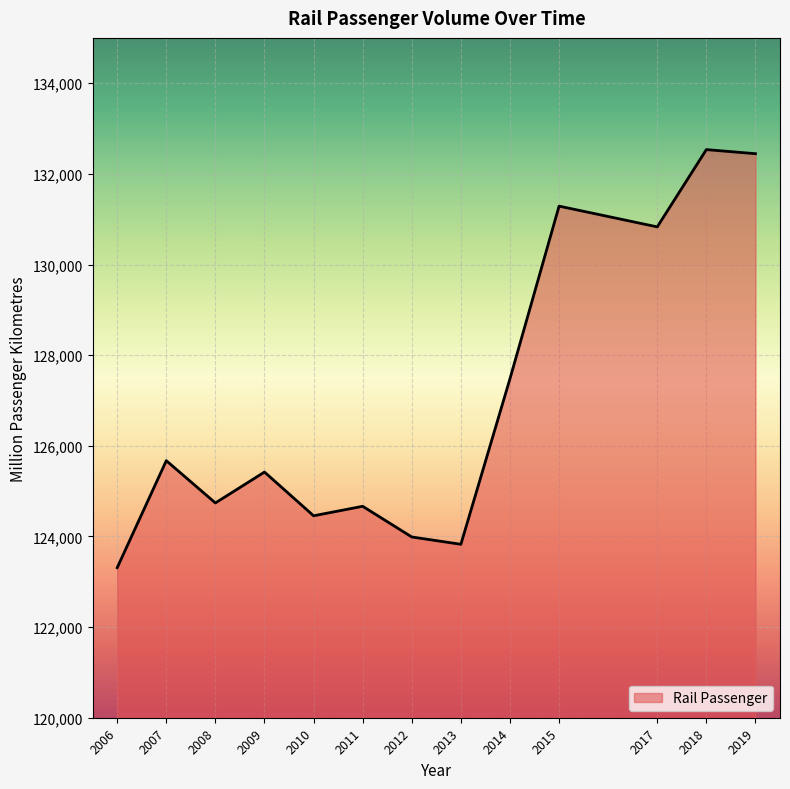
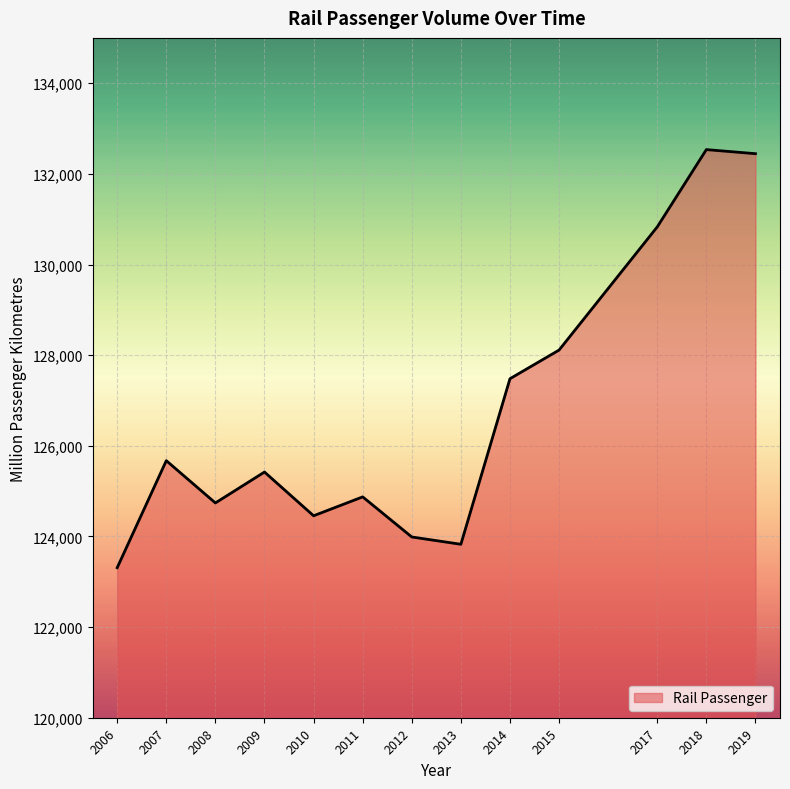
2011: 124,700 -> 124,900
2015: 131,300 -> 128,100
